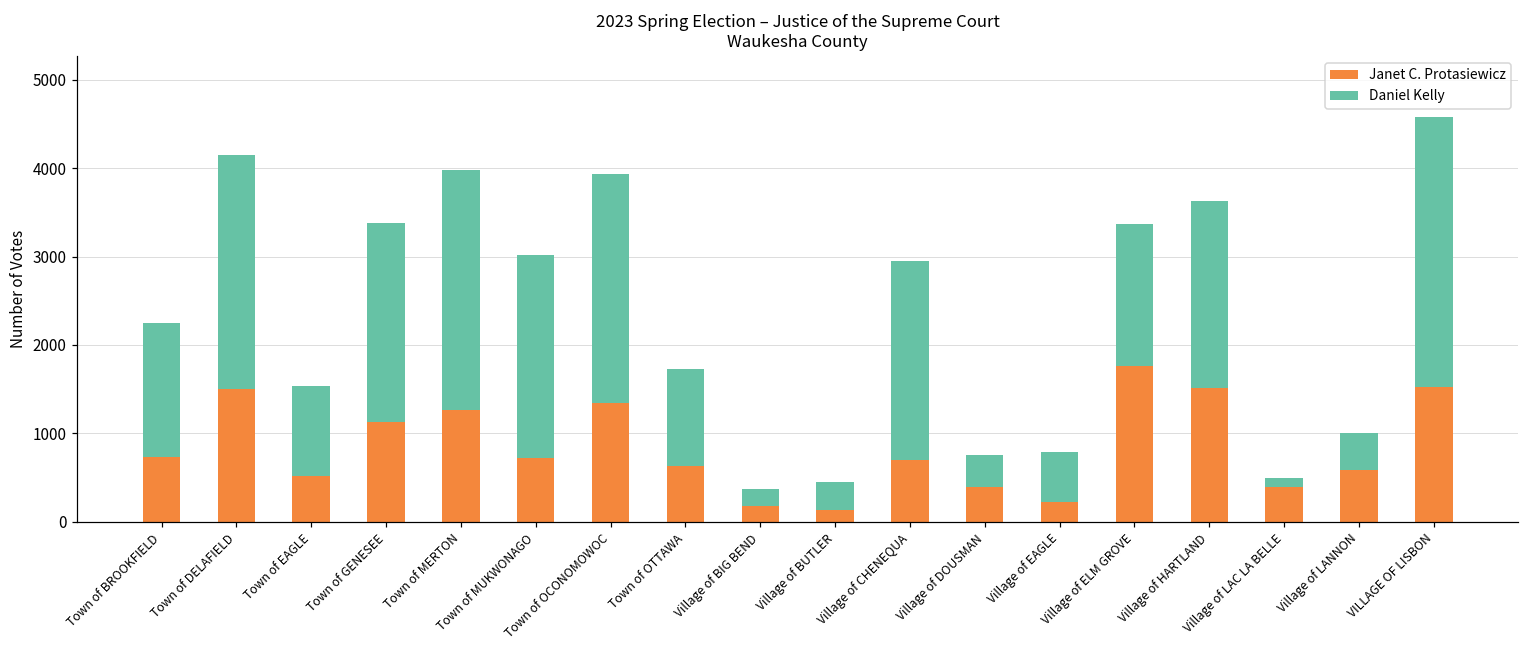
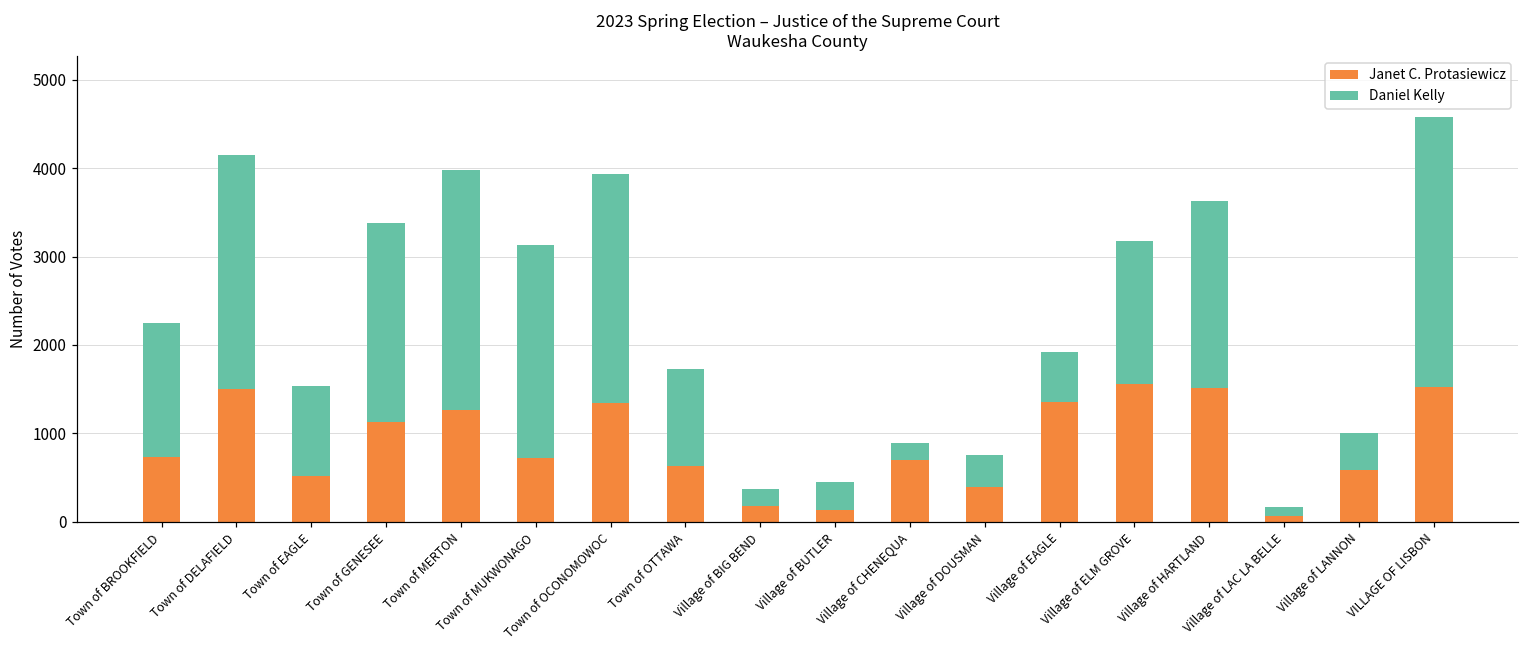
Daniel Kelly, Town of MUKWONAGO: 2300 -> 2400
Daniel Kelly, Village of CHENEQUA: 2300 -> 200
Janet C. Protasiewicz, Village of EAGLE: 200 -> 1400
Janet C. Protasiewicz, Village of ELM GROVE: 1800 -> 1600
Janet C. Protasiewicz, Village of LAC LA BELLE: 400 -> 100
